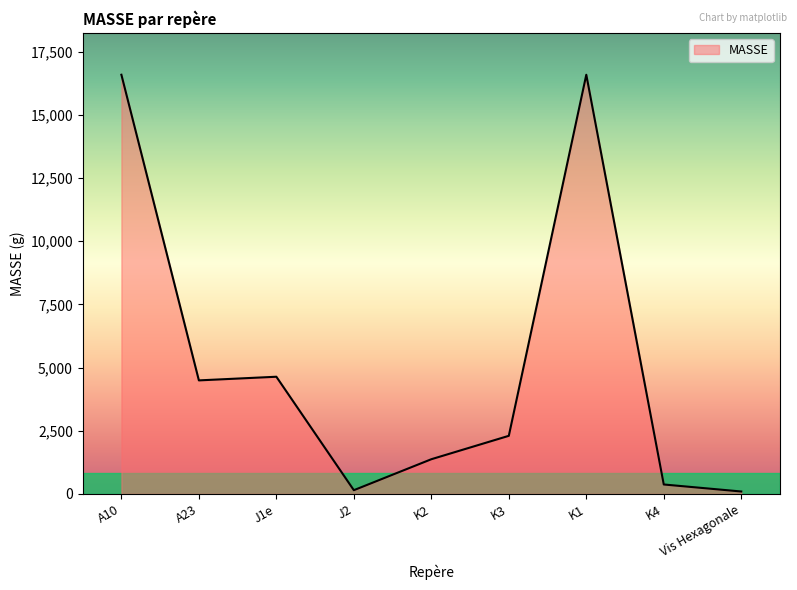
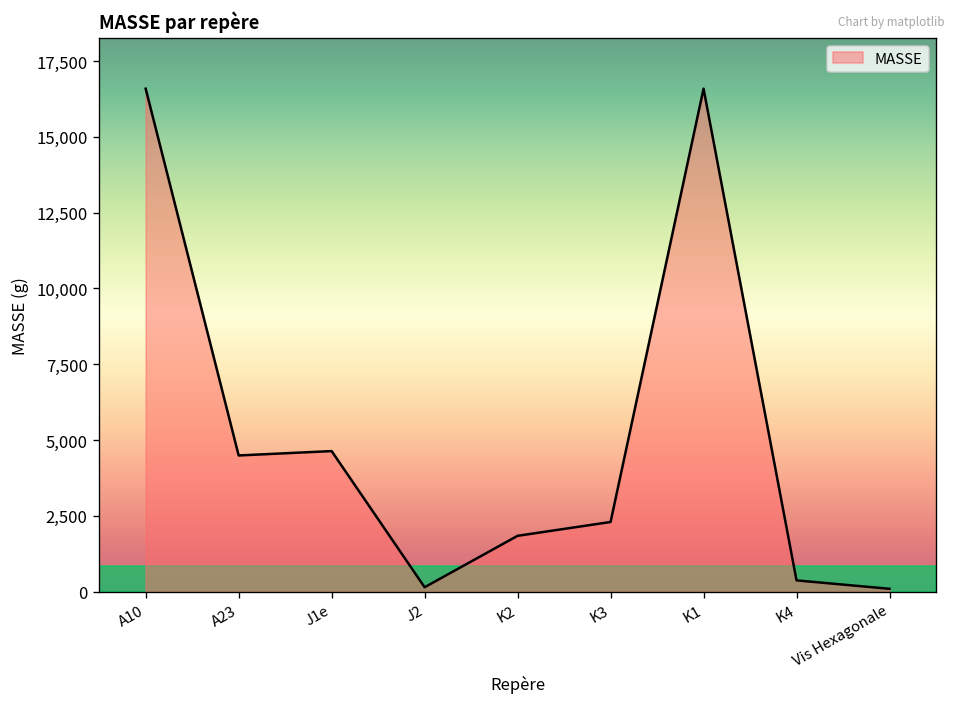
K2: 1,400 -> 1,800
